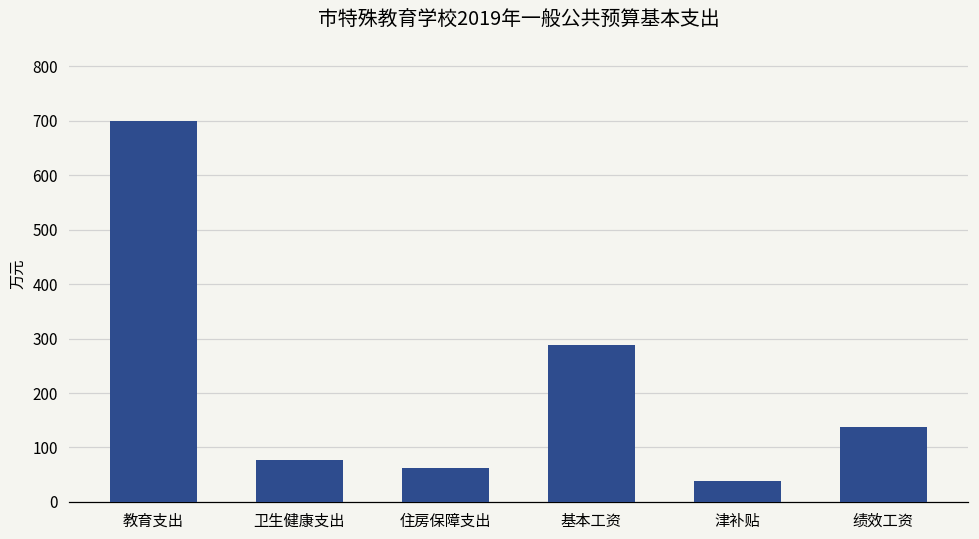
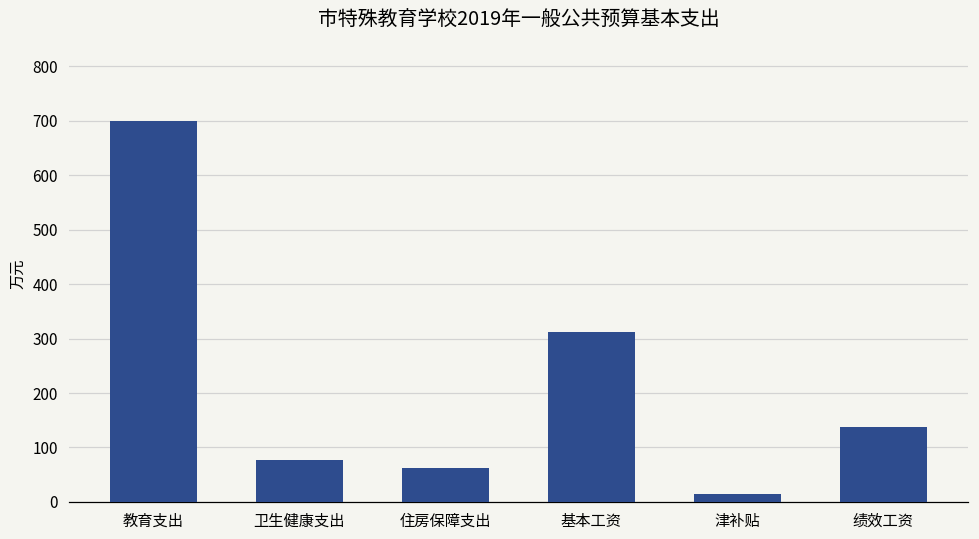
基本工资: 290 -> 310
津补贴: 40 -> 10
